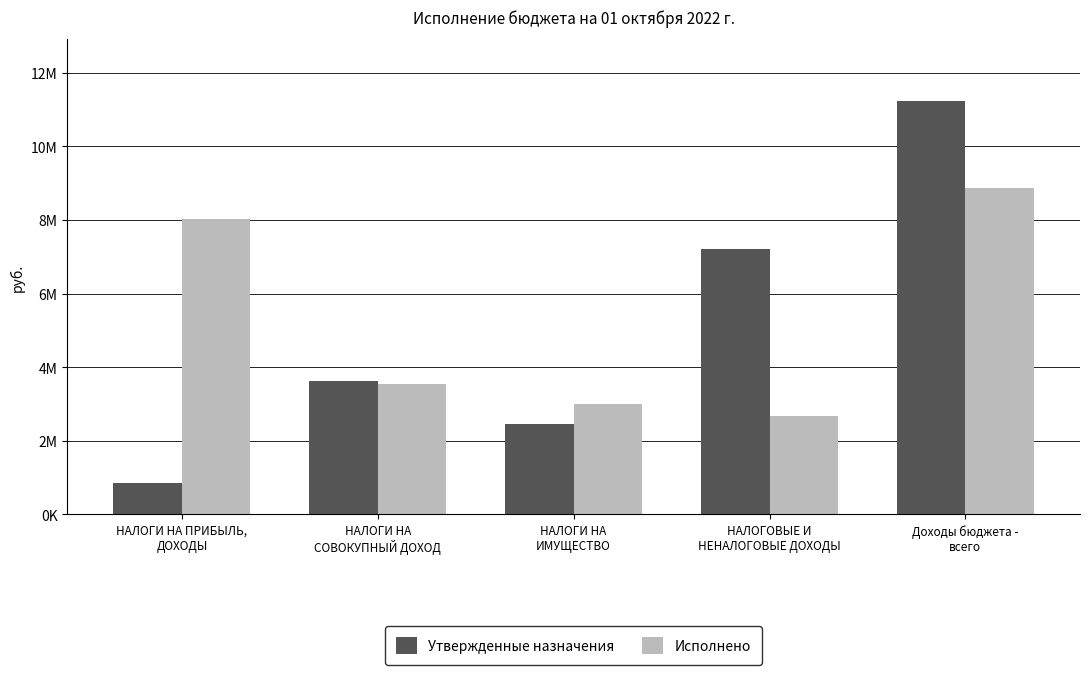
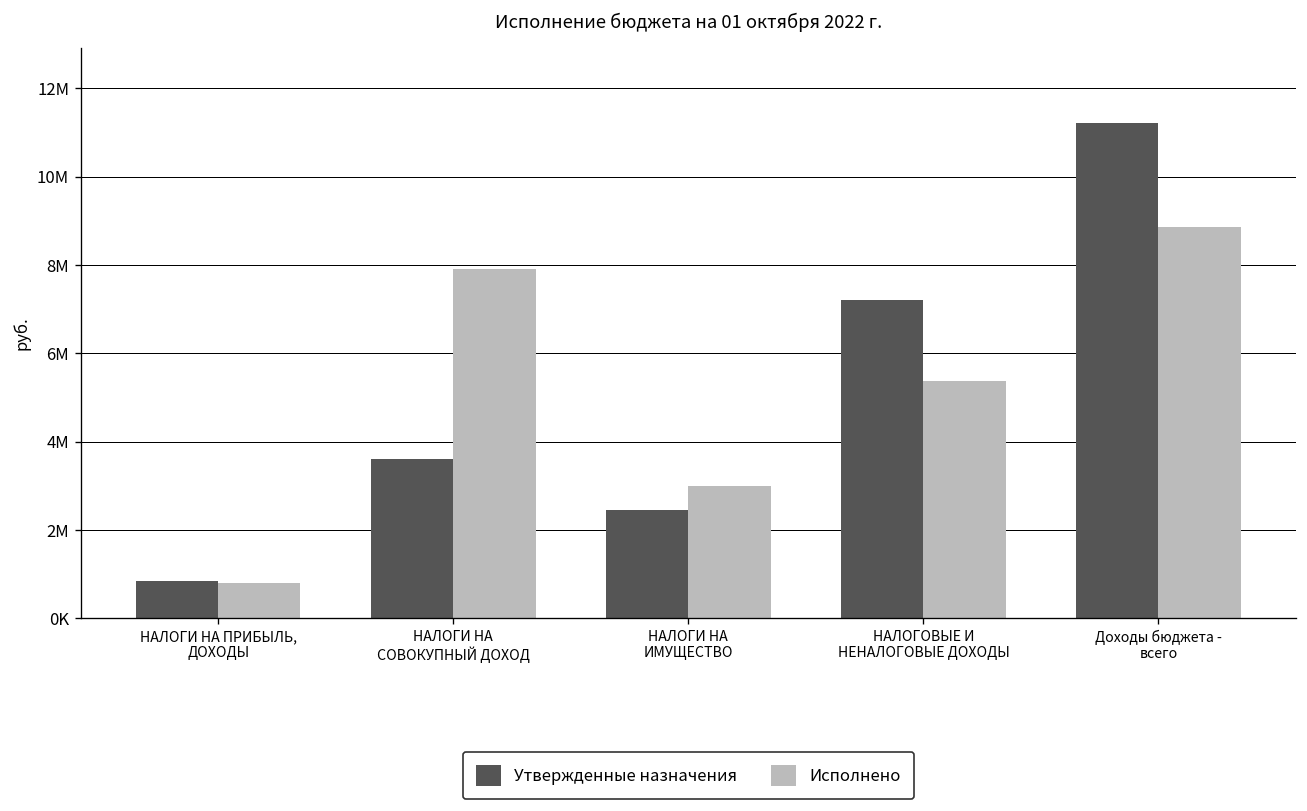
Исполнено, НАЛОГИ НА ПРИБЫЛЬ, ДОХОДЫ: 8000000 -> 800000
Исполнено, НАЛОГИ НА СОВОКУПНЫЙ ДОХОД: 3500000 -> 7900000
Исполнено, НАЛОГОВЫЕ И НЕНАЛОГОВЫЕ ДОХОДЫ: 2700000 -> 5400000
